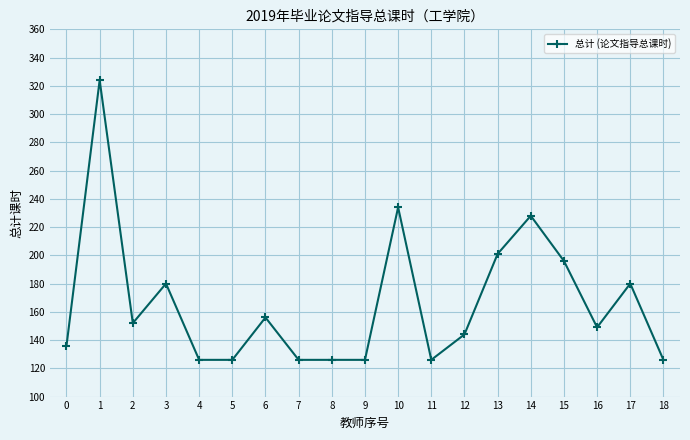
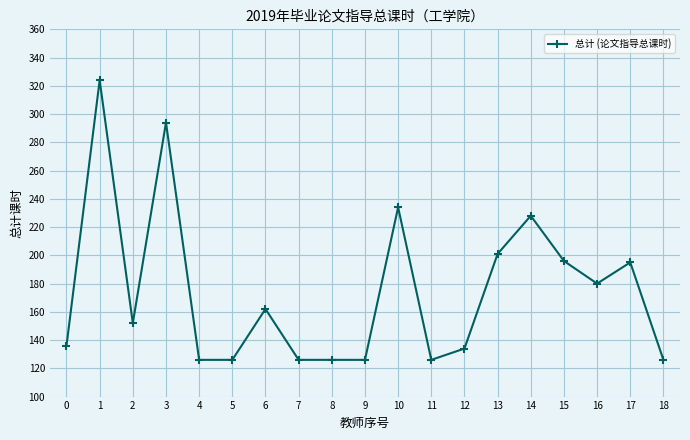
3: 180 -> 294
6: 156 -> 162
12: 144 -> 134
16: 149 -> 180
17: 180 -> 195
